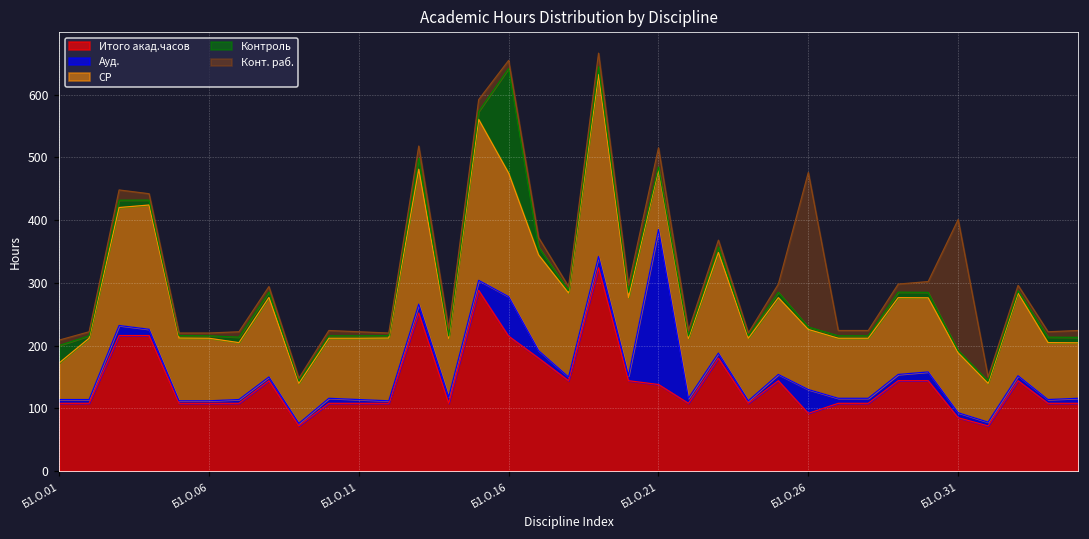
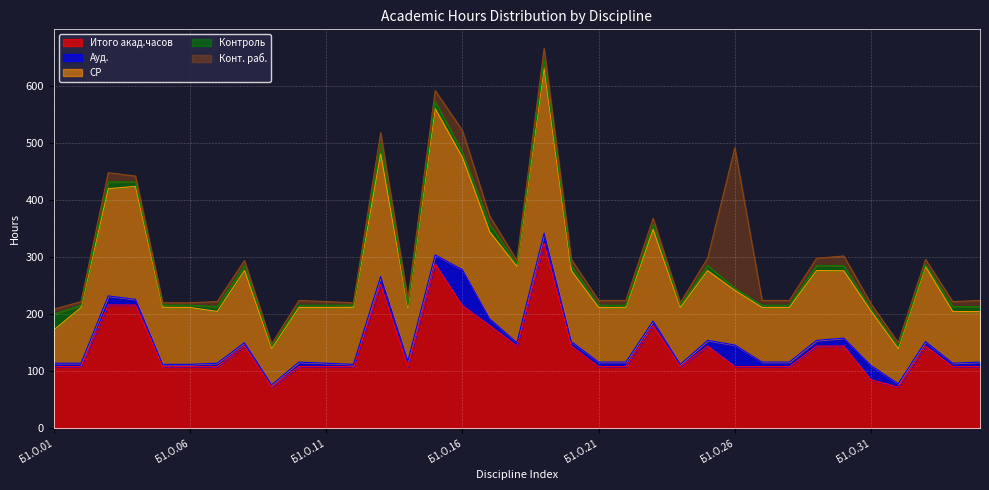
Контроль, Б1.О.16: 170 -> 10
Конт. раб., Б1.О.16: 10 -> 40
Итого акад.часов, Б1.О.21: 140 -> 110
Ауд., Б1.О.21: 250 -> 10
Конт. раб., Б1.О.21: 30 -> 10
Итого акад.часов, Б1.О.26: 90 -> 110
Ауд., Б1.О.31: 10 -> 30
Конт. раб., Б1.О.31: 210 -> 10
